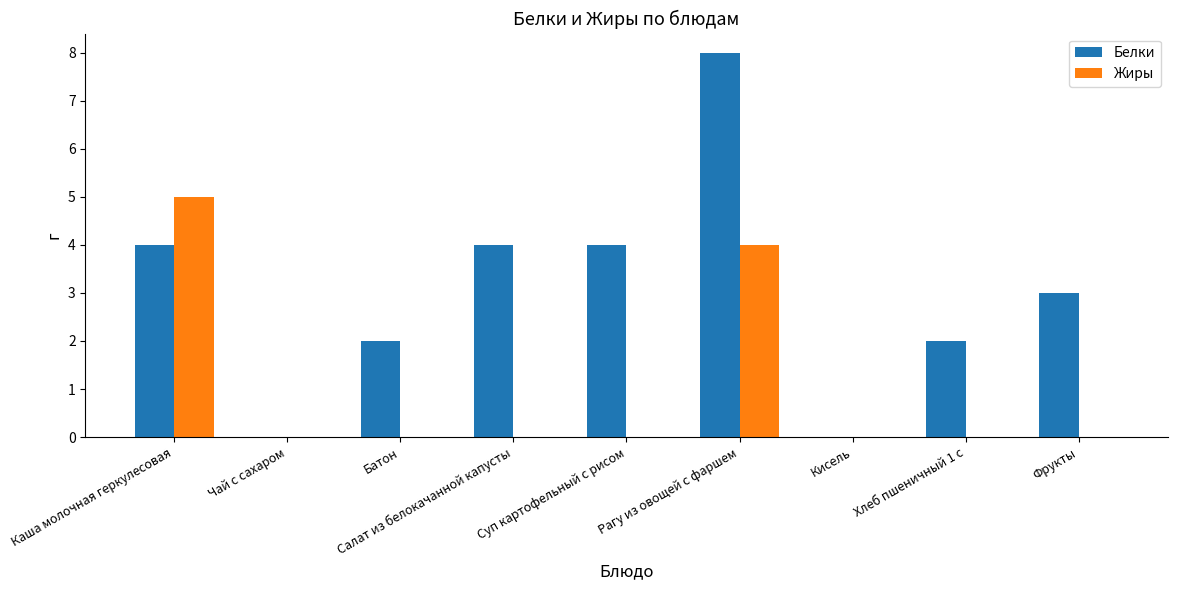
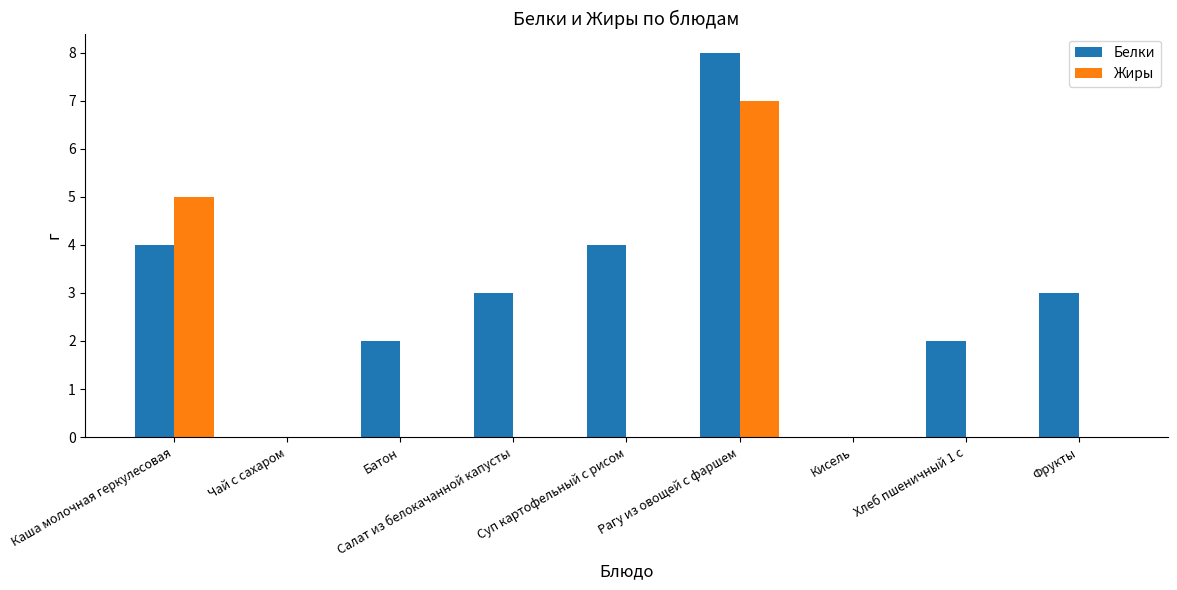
Белки, Салат из белокачанной капусты: 4 -> 3
Жиры, Рагу из овощей с фаршем: 4 -> 7
